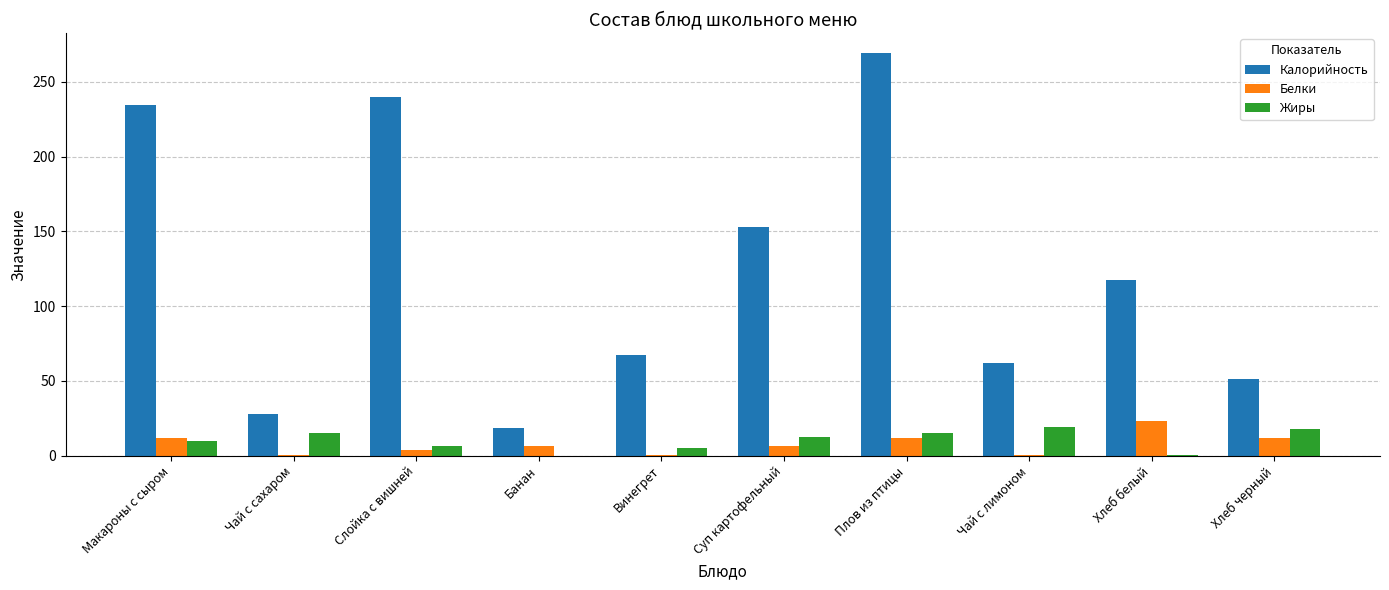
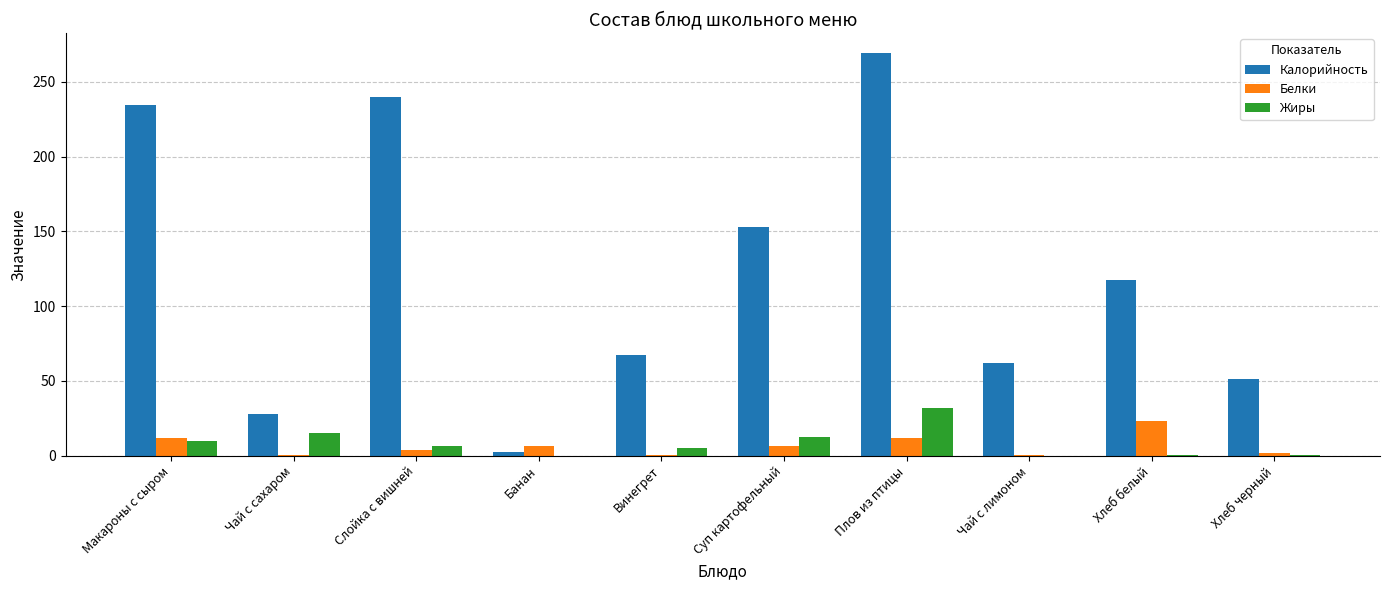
Калорийность, Банан: 18 -> 3
Жиры, Плов из птицы: 15 -> 32
Жиры, Чай с лимоном: 19 -> 0
Белки, Хлеб черный: 12 -> 2
Жиры, Хлеб черный: 18 -> 0
